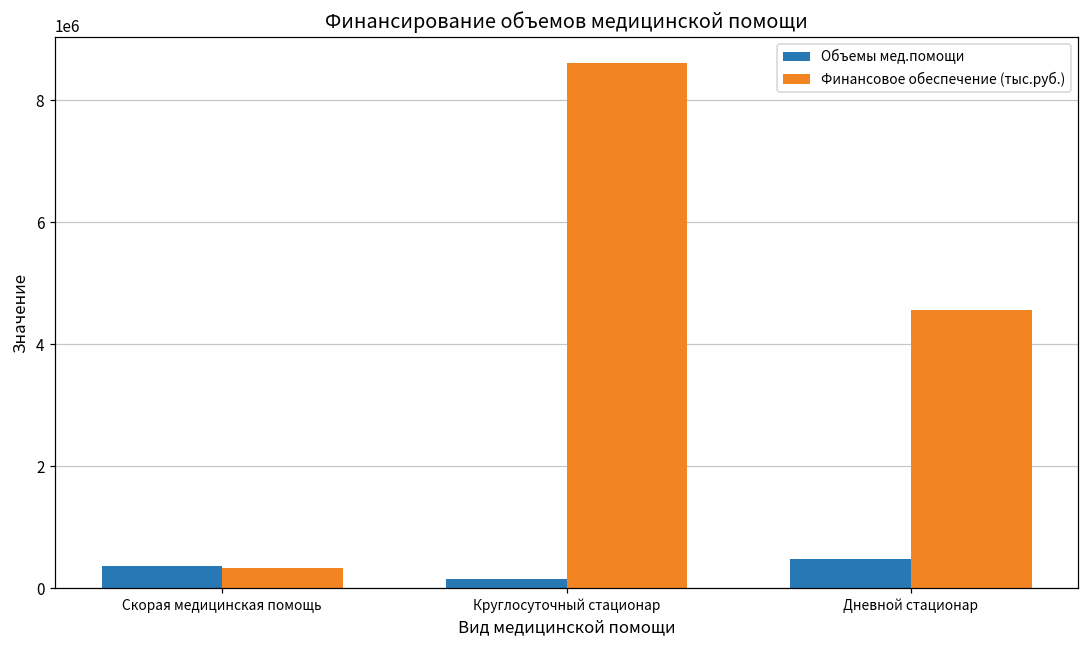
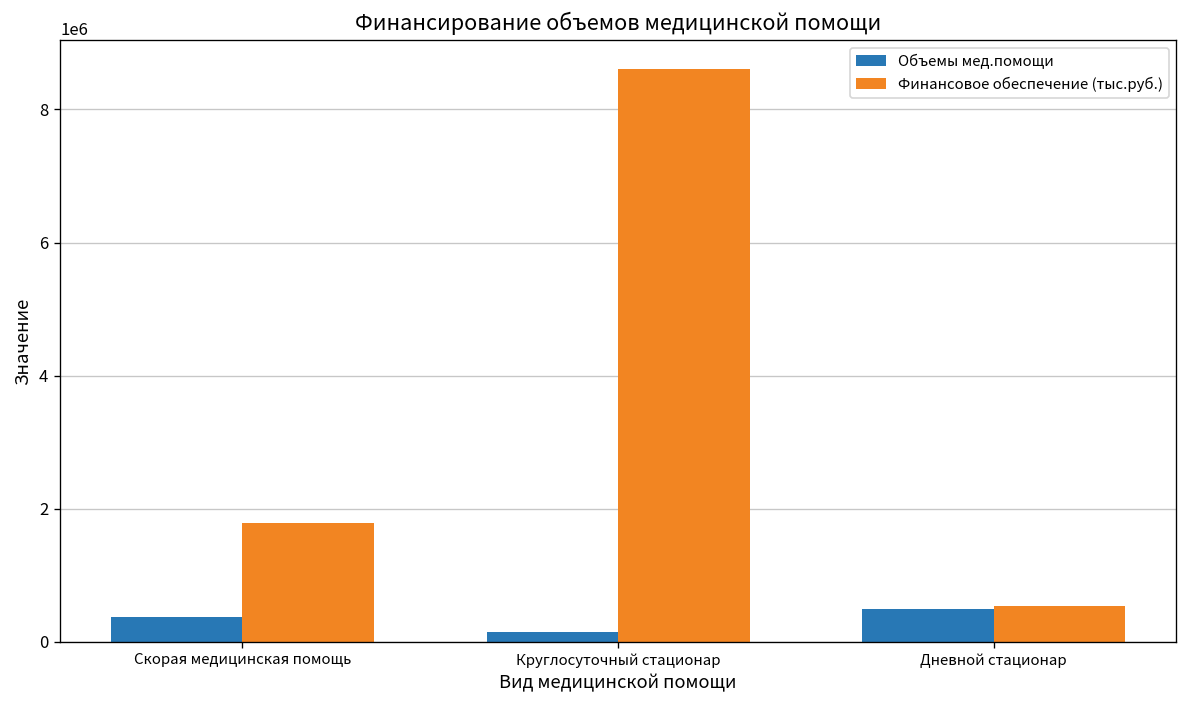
Финансовое обеспечение (тыс.руб.), Скорая медицинская помощь: 300000 -> 1800000
Финансовое обеспечение (тыс.руб.), Дневной стационар: 4600000 -> 500000
